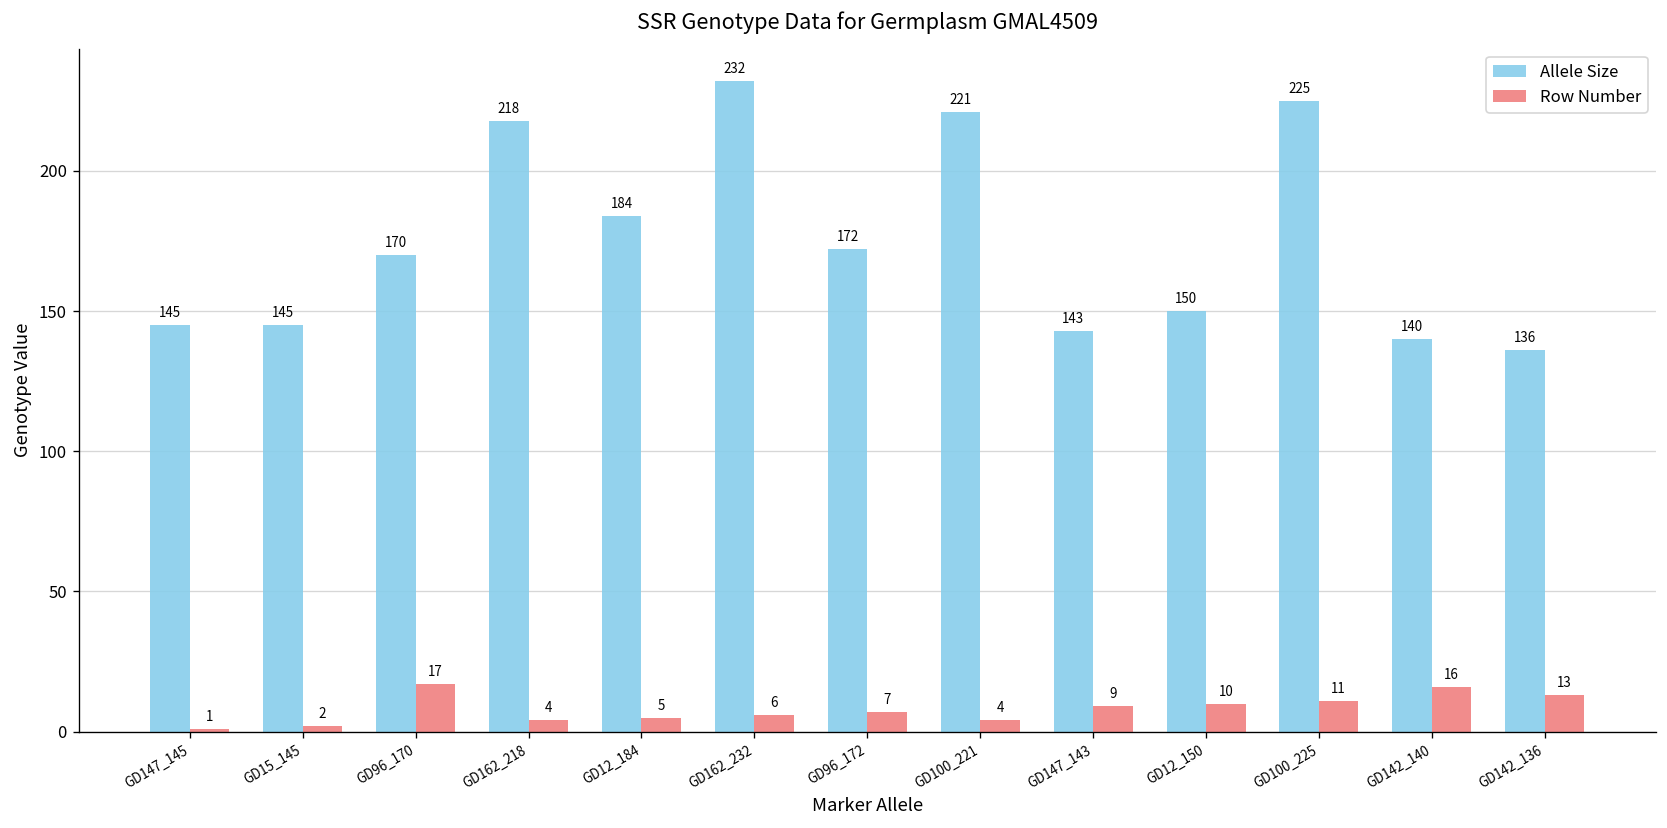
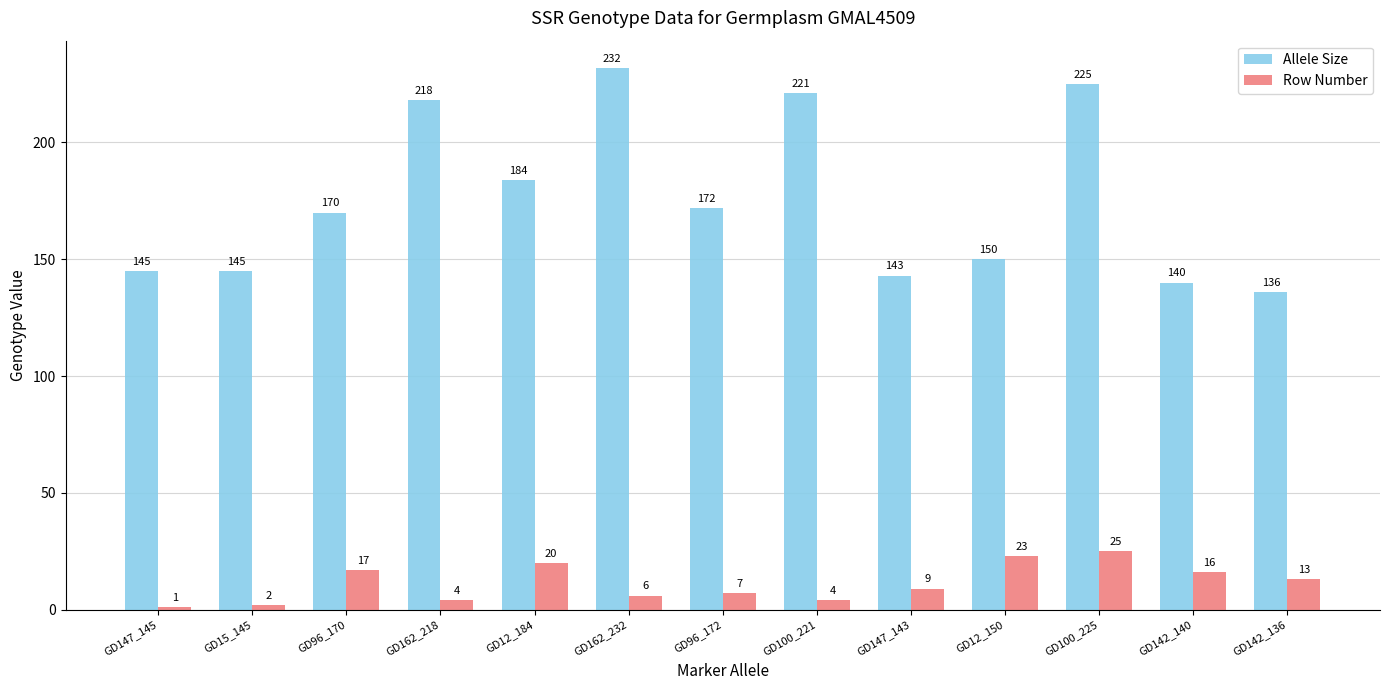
Row Number, GD12_184: 5 -> 20
Row Number, GD12_150: 10 -> 23
Row Number, GD100_225: 11 -> 25
